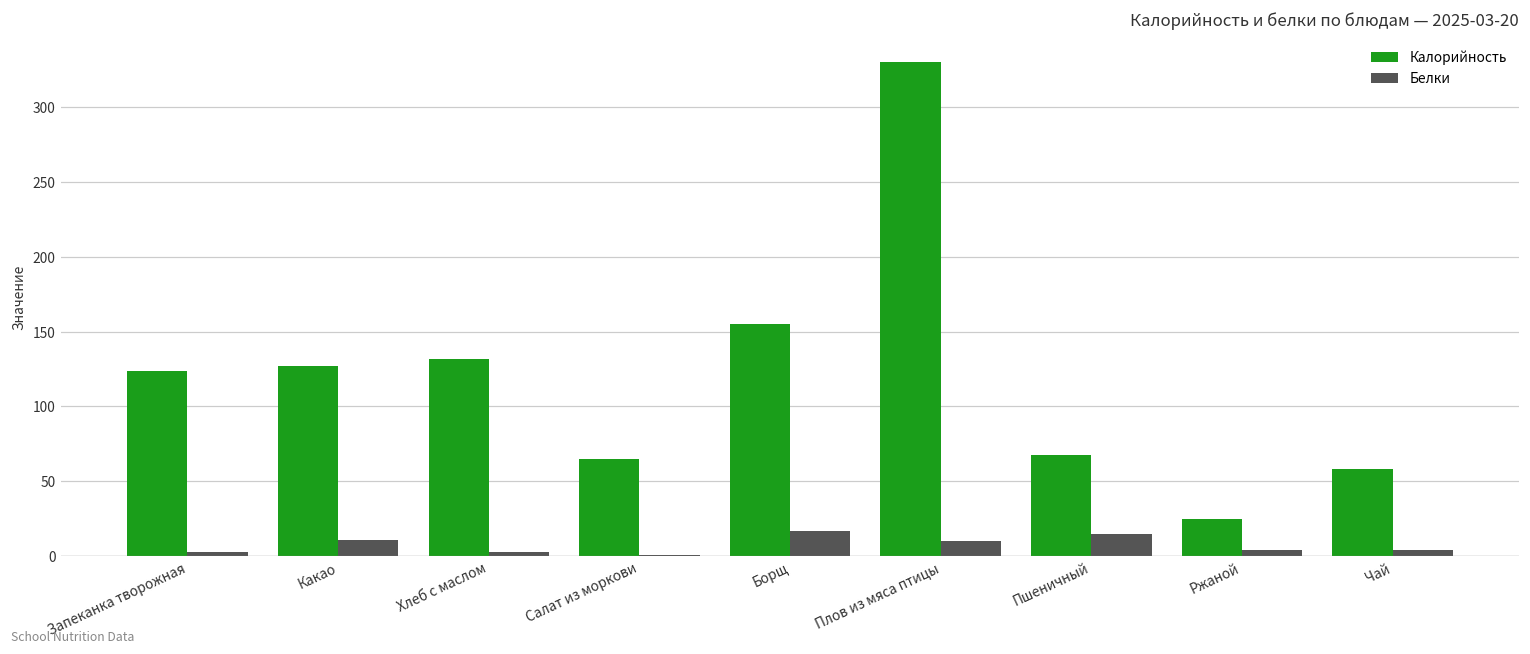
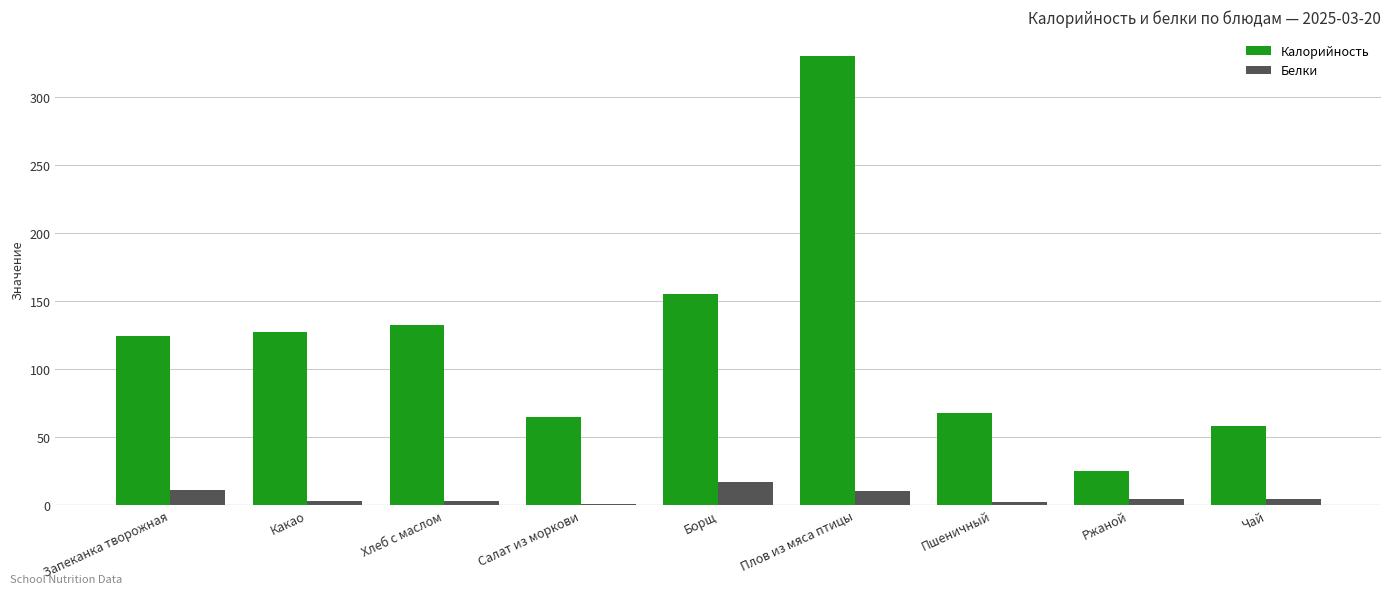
Белки, Запеканка творожная: 3 -> 11
Белки, Какао: 11 -> 3
Белки, Пшеничный: 15 -> 2
